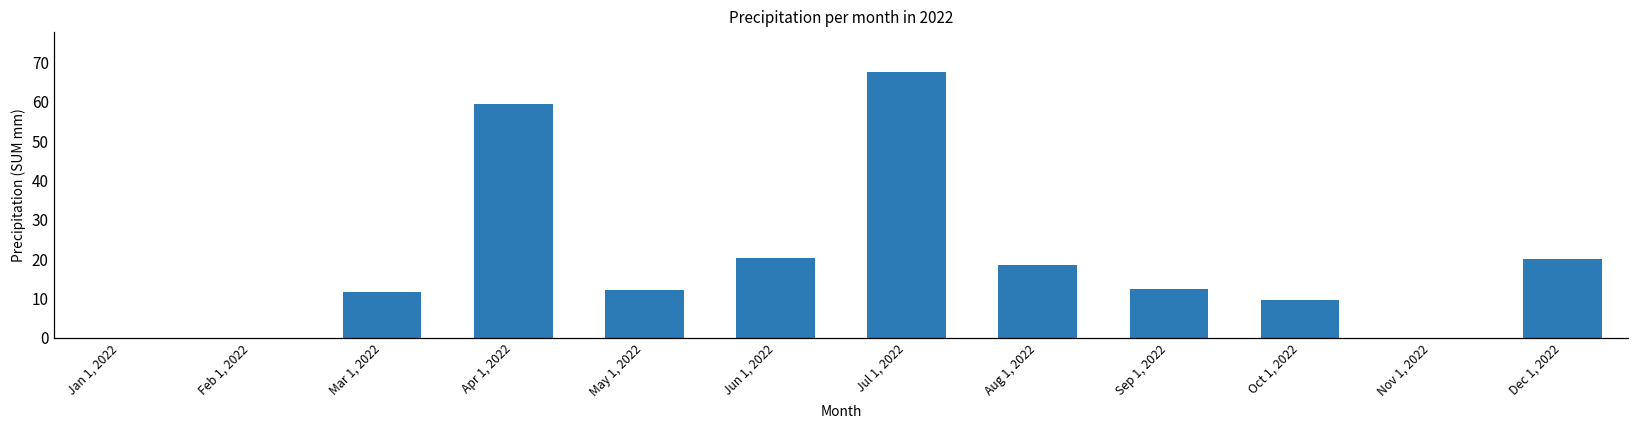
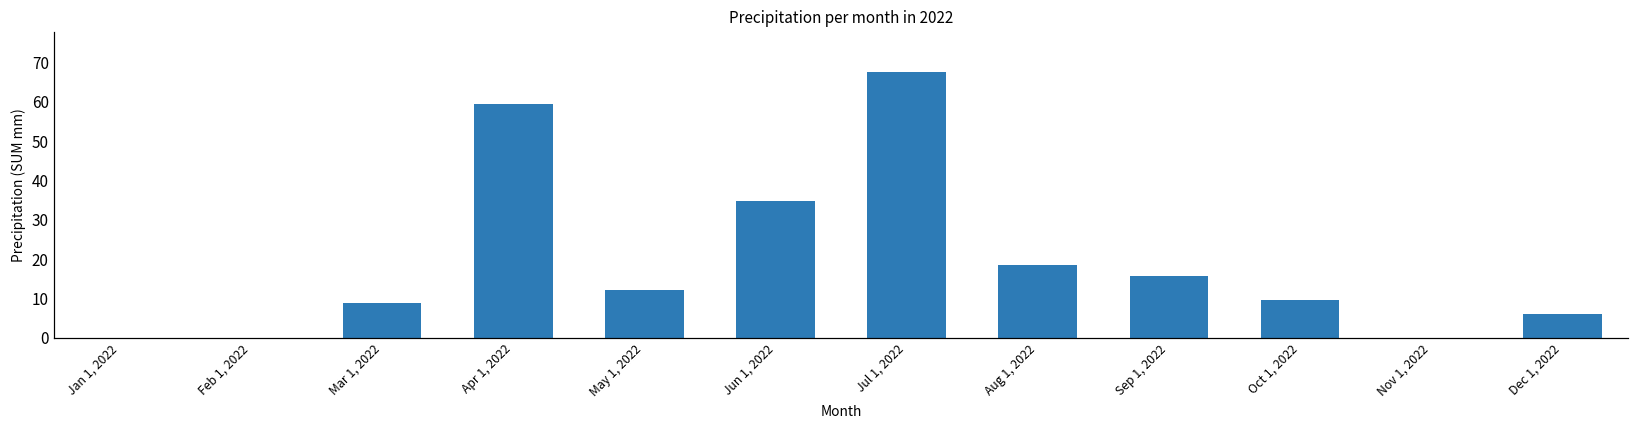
Mar 1, 2022: 12 -> 9
Jun 1, 2022: 20 -> 35
Sep 1, 2022: 12 -> 16
Dec 1, 2022: 20 -> 6
